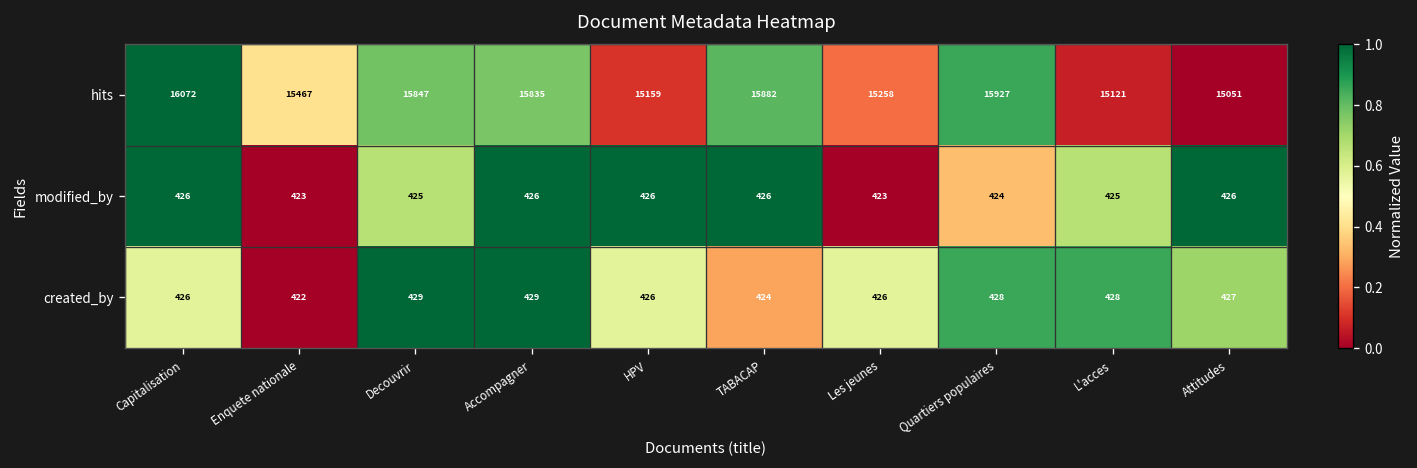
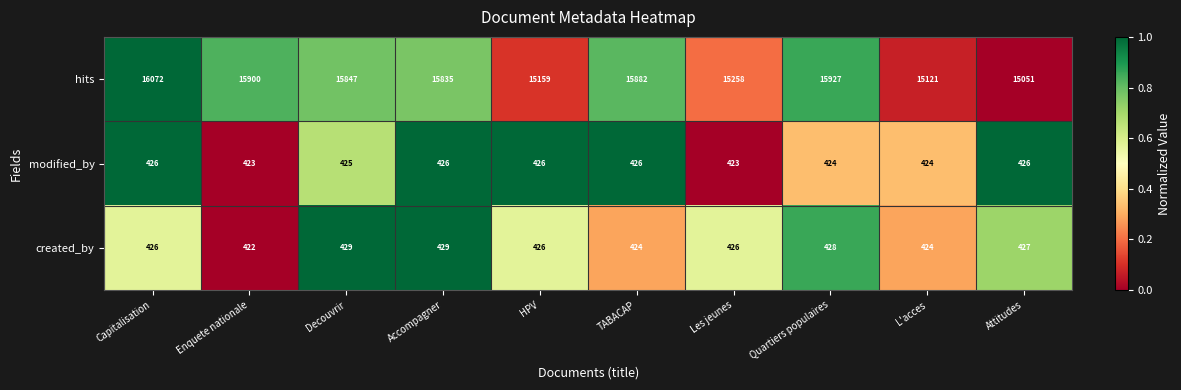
hits, Enquete nationale: 15467 -> 15900
modified_by, L'acces: 425 -> 424
created_by, L'acces: 428 -> 424
